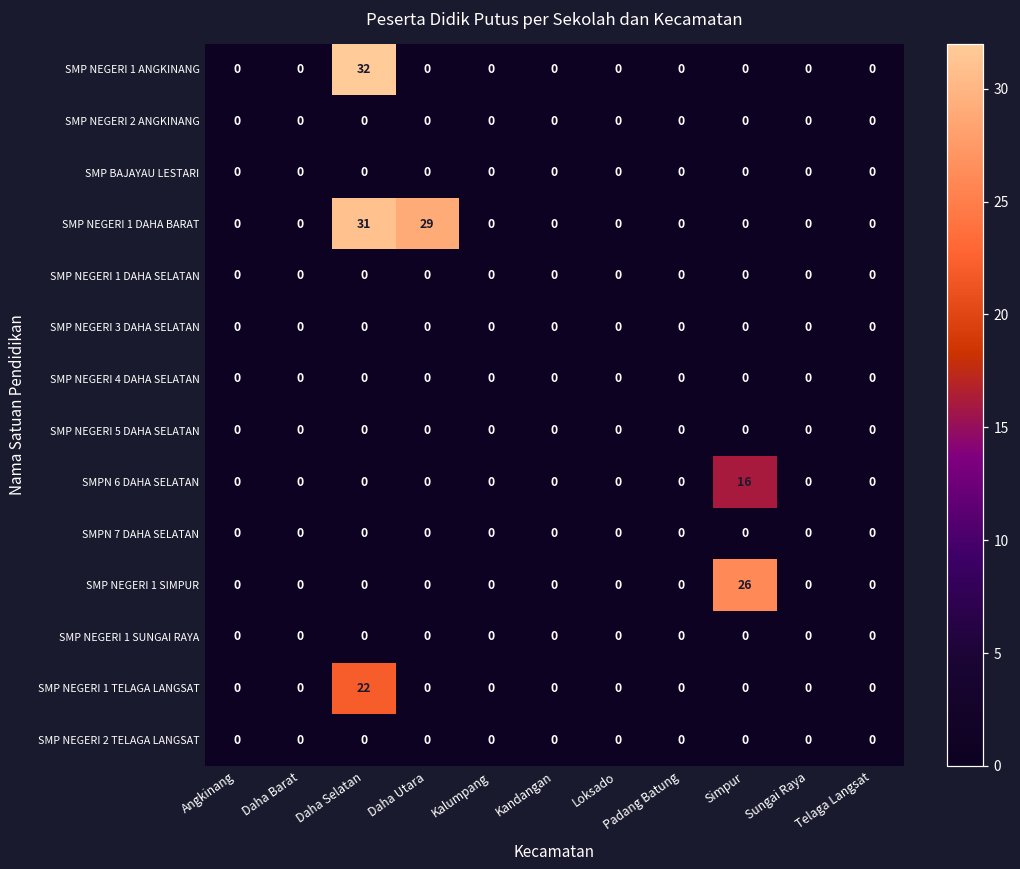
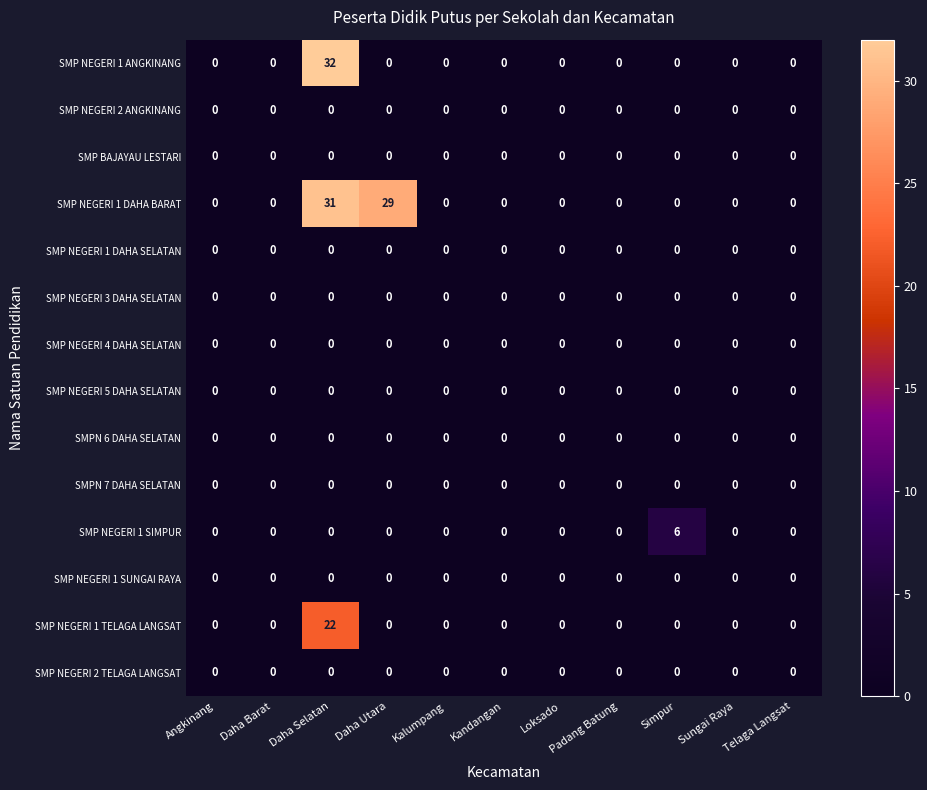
SMPN 6 DAHA SELATAN, Simpur: 16 -> 0
SMP NEGERI 1 SIMPUR, Simpur: 26 -> 6
